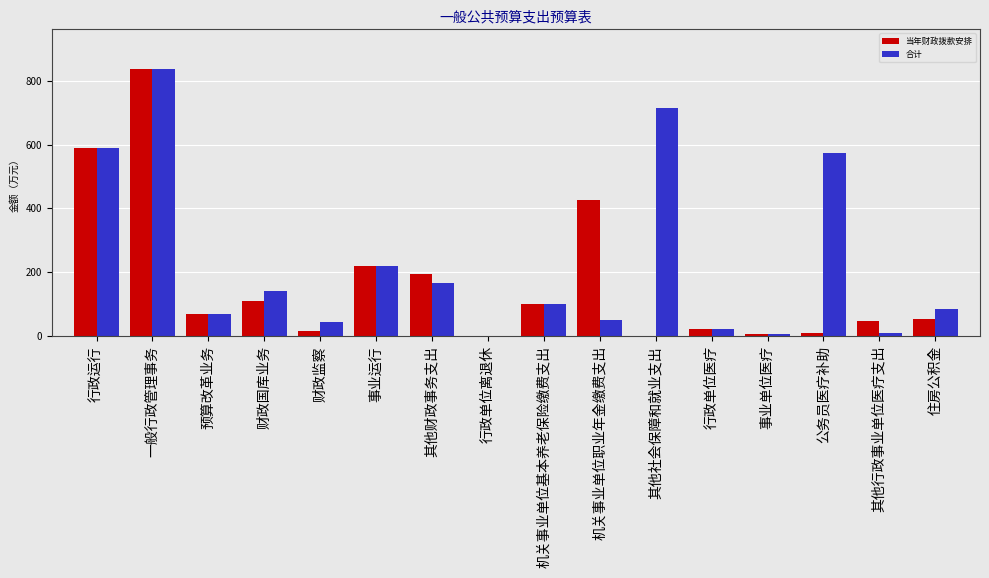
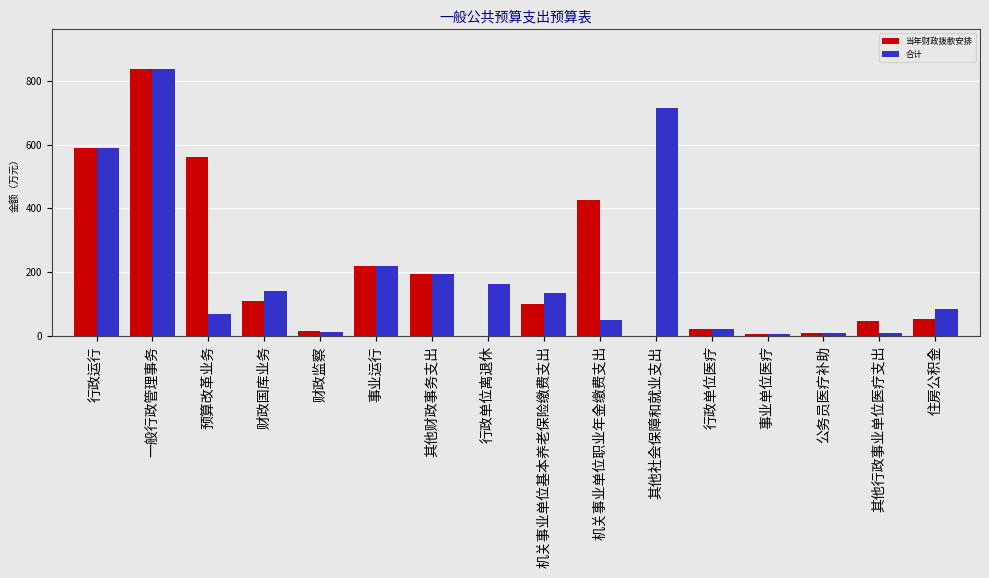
当年财政拨款安排, 预算改革业务: 70 -> 560
合计, 财政监察: 50 -> 10
合计, 其他财政事务支出: 170 -> 190
合计, 行政单位离退休: 0 -> 160
合计, 机关事业单位基本养老保险缴费支出: 100 -> 130
合计, 公务员医疗补助: 570 -> 10
